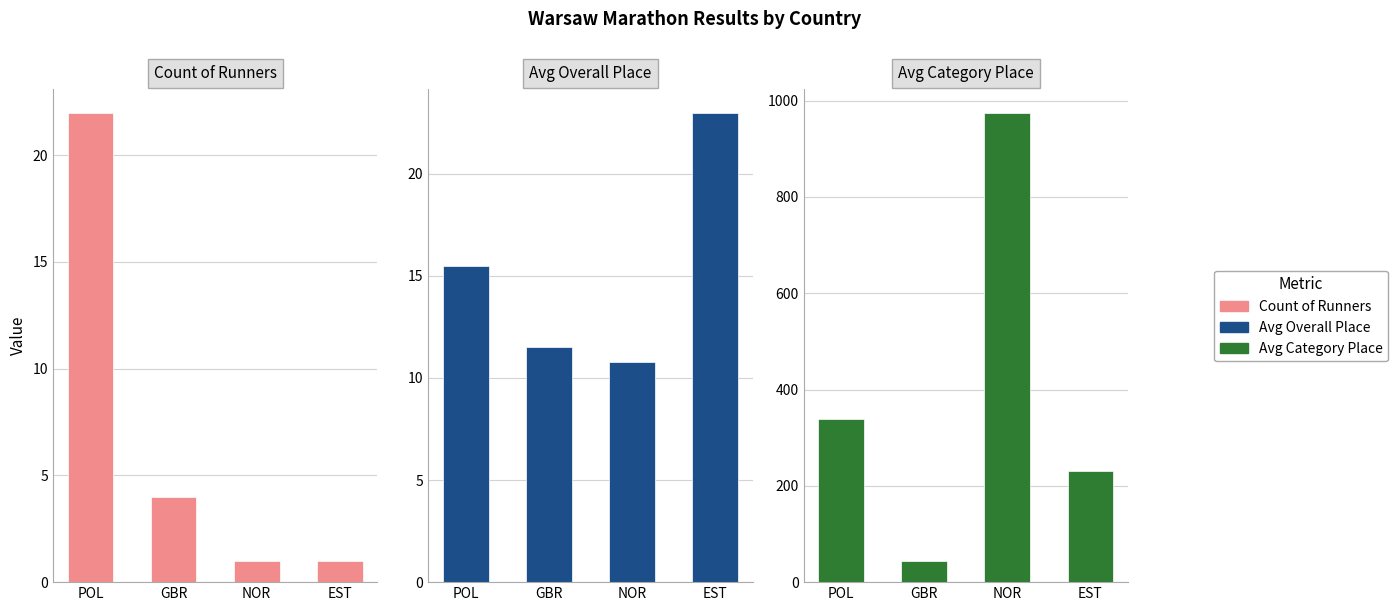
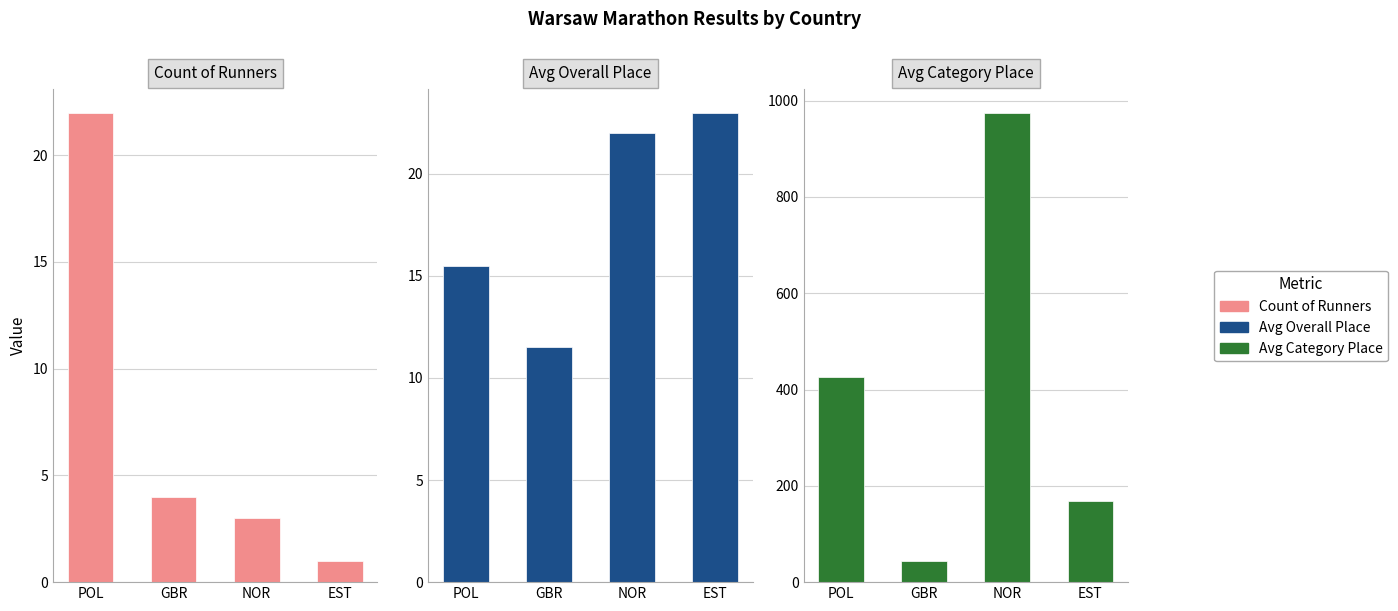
Count of Runners, NOR: 1 -> 3
Avg Overall Place, NOR: 10.8 -> 22.0
Avg Category Place, POL: 340 -> 430
Avg Category Place, EST: 230 -> 170
